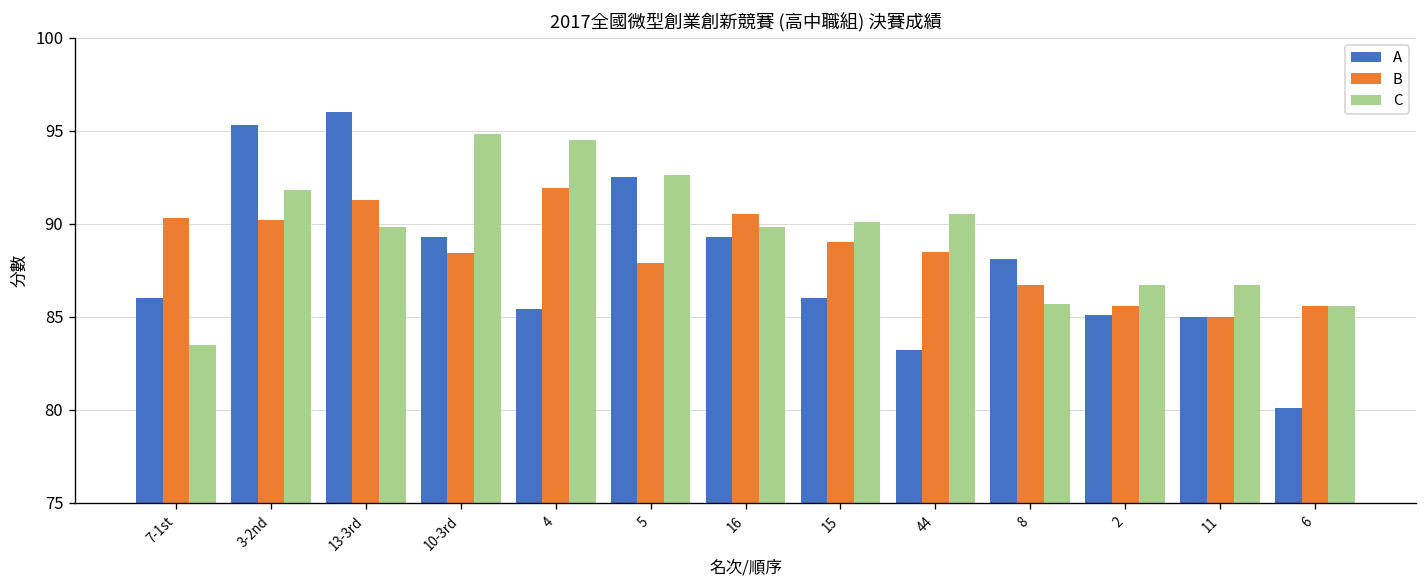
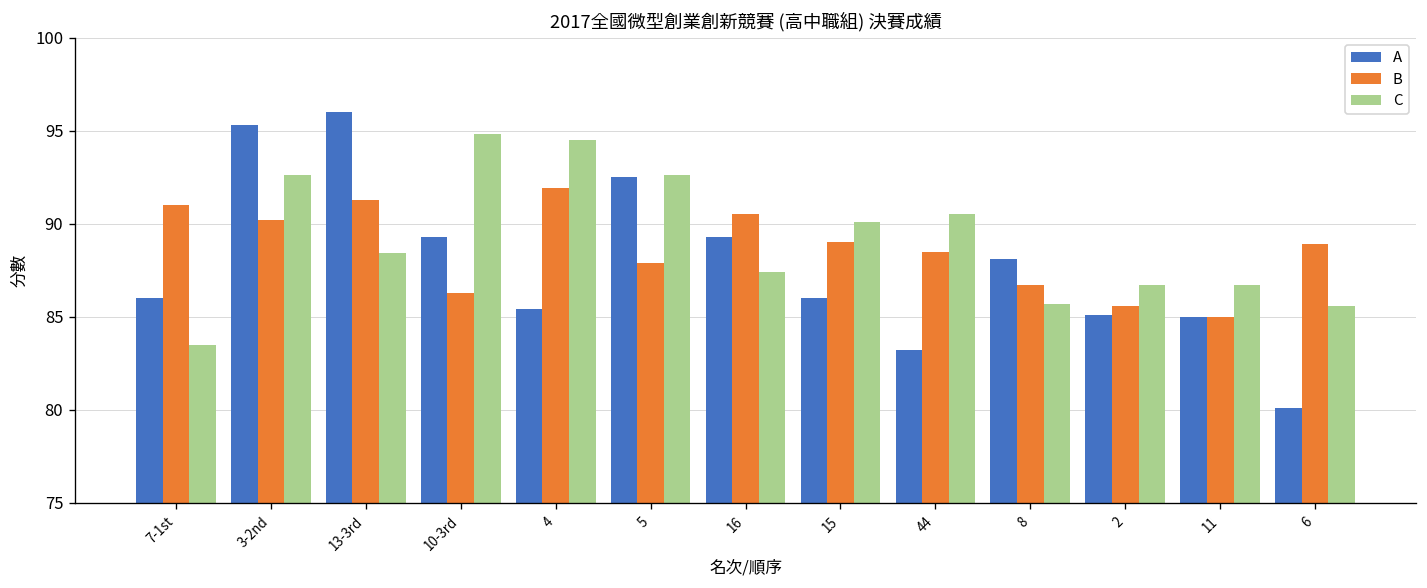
B, 7-1st: 90.3 -> 91.0
C, 3-2nd: 91.8 -> 92.6
C, 13-3rd: 89.8 -> 88.4
B, 10-3rd: 88.4 -> 86.3
C, 16: 89.8 -> 87.4
B, 6: 85.6 -> 88.9
